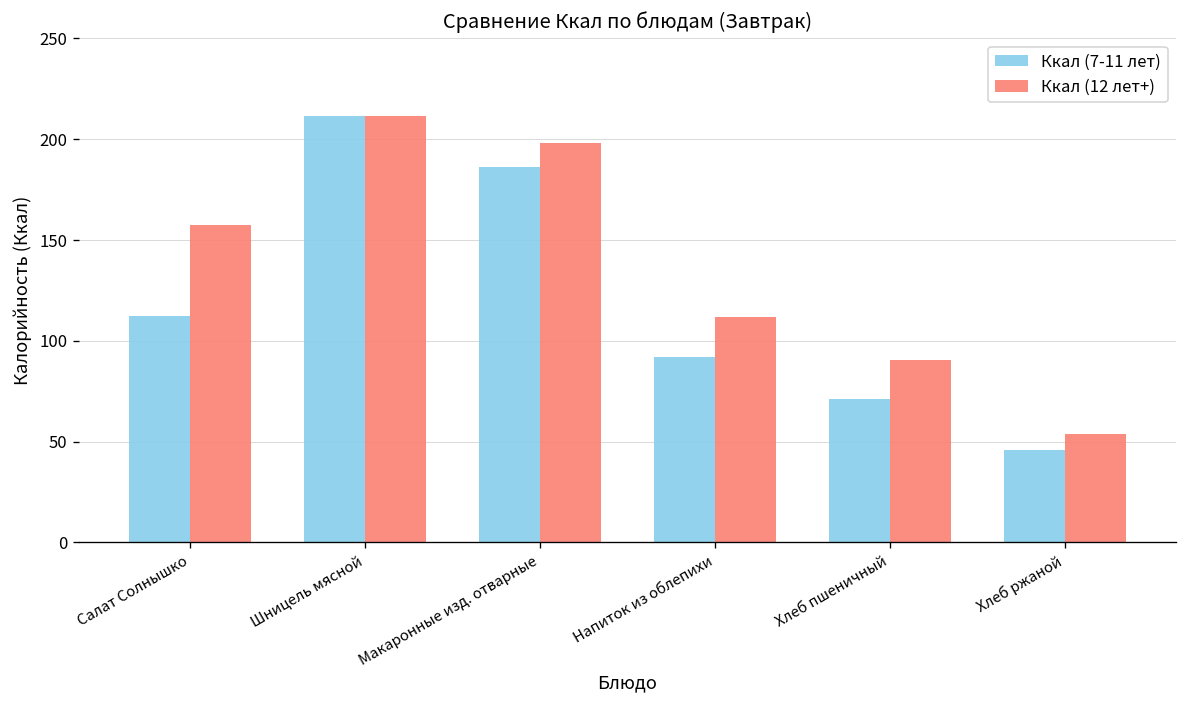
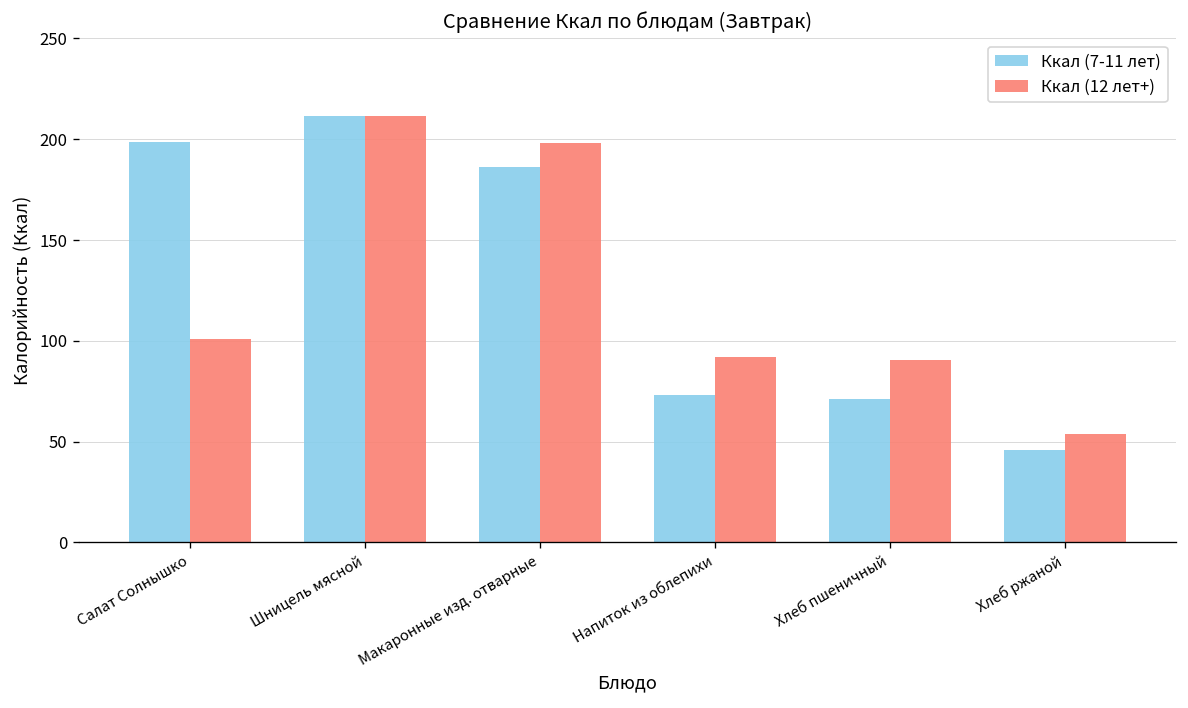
Ккал (7-11 лет), Салат Солнышко: 113 -> 199
Ккал (12 лет+), Салат Солнышко: 158 -> 101
Ккал (7-11 лет), Напиток из облепихи: 92 -> 73
Ккал (12 лет+), Напиток из облепихи: 112 -> 92
